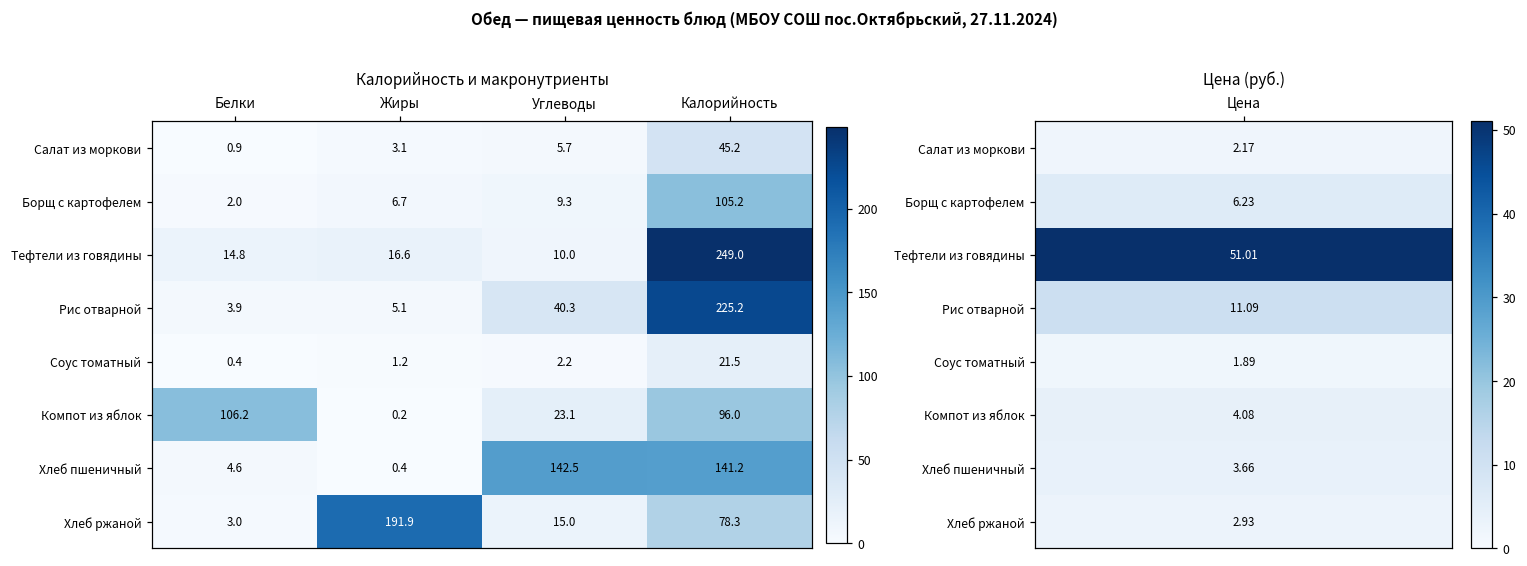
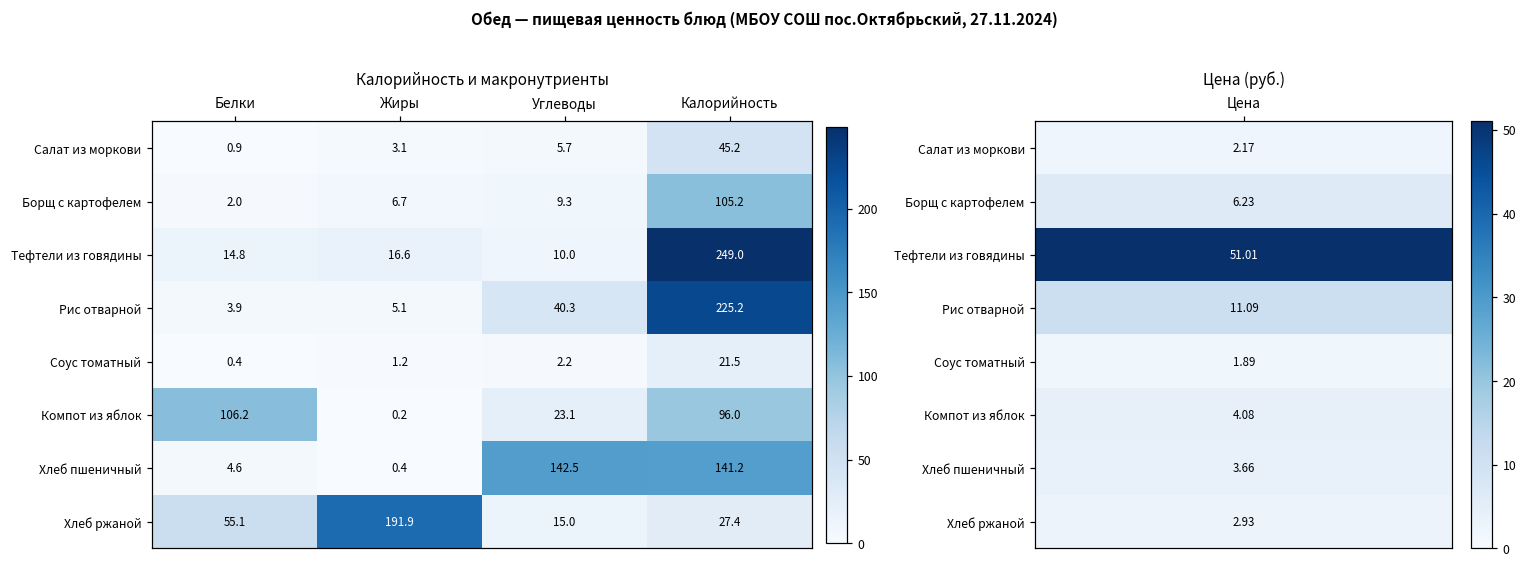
Калорийность и макронутриенты, Хлеб ржаной, Белки: 3.0 -> 55.1
Калорийность и макронутриенты, Хлеб ржаной, Калорийность: 78.3 -> 27.4
